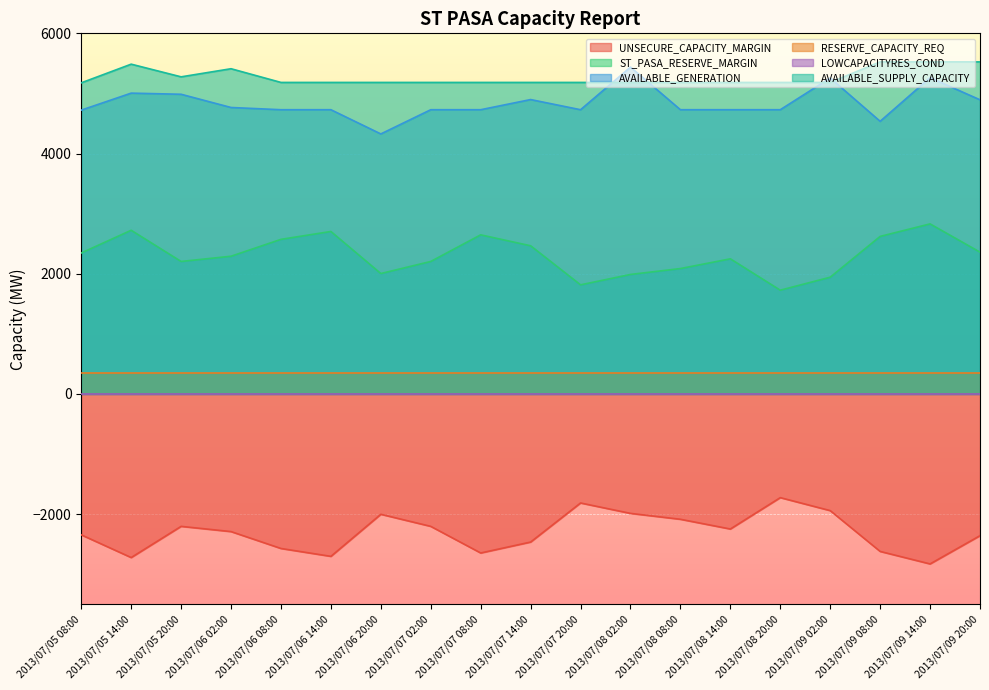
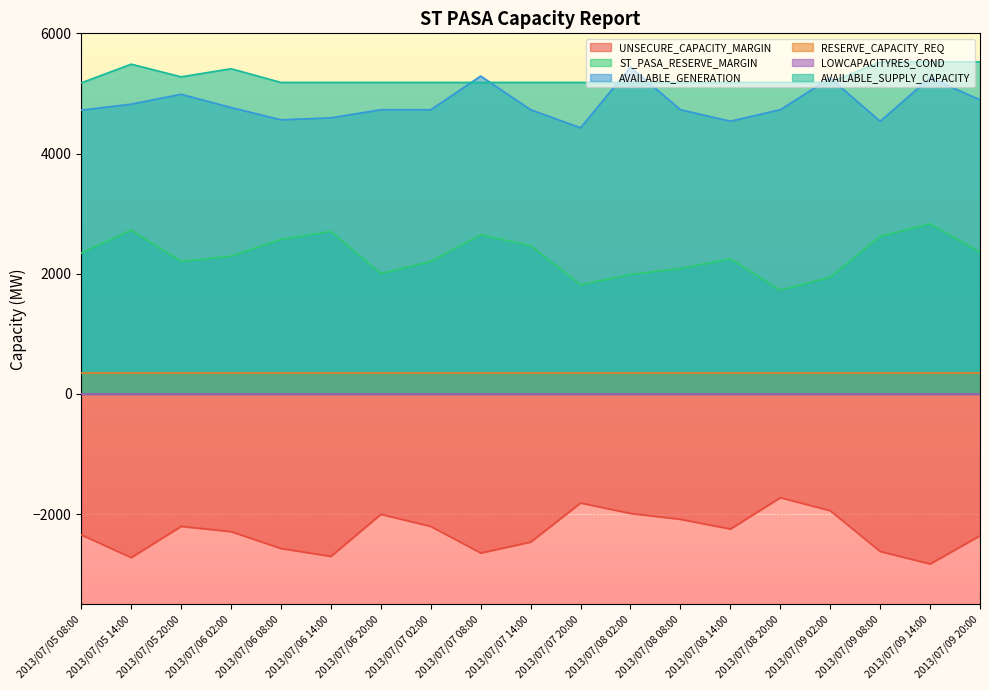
AVAILABLE_GENERATION, 2013/07/05 14:00: 5000 -> 4800
AVAILABLE_GENERATION, 2013/07/06 08:00: 4700 -> 4600
AVAILABLE_GENERATION, 2013/07/06 14:00: 4700 -> 4600
AVAILABLE_GENERATION, 2013/07/06 20:00: 4300 -> 4700
AVAILABLE_GENERATION, 2013/07/07 08:00: 4700 -> 5300
AVAILABLE_GENERATION, 2013/07/07 14:00: 4900 -> 4700
AVAILABLE_GENERATION, 2013/07/07 20:00: 4700 -> 4400
AVAILABLE_GENERATION, 2013/07/08 14:00: 4700 -> 4500
